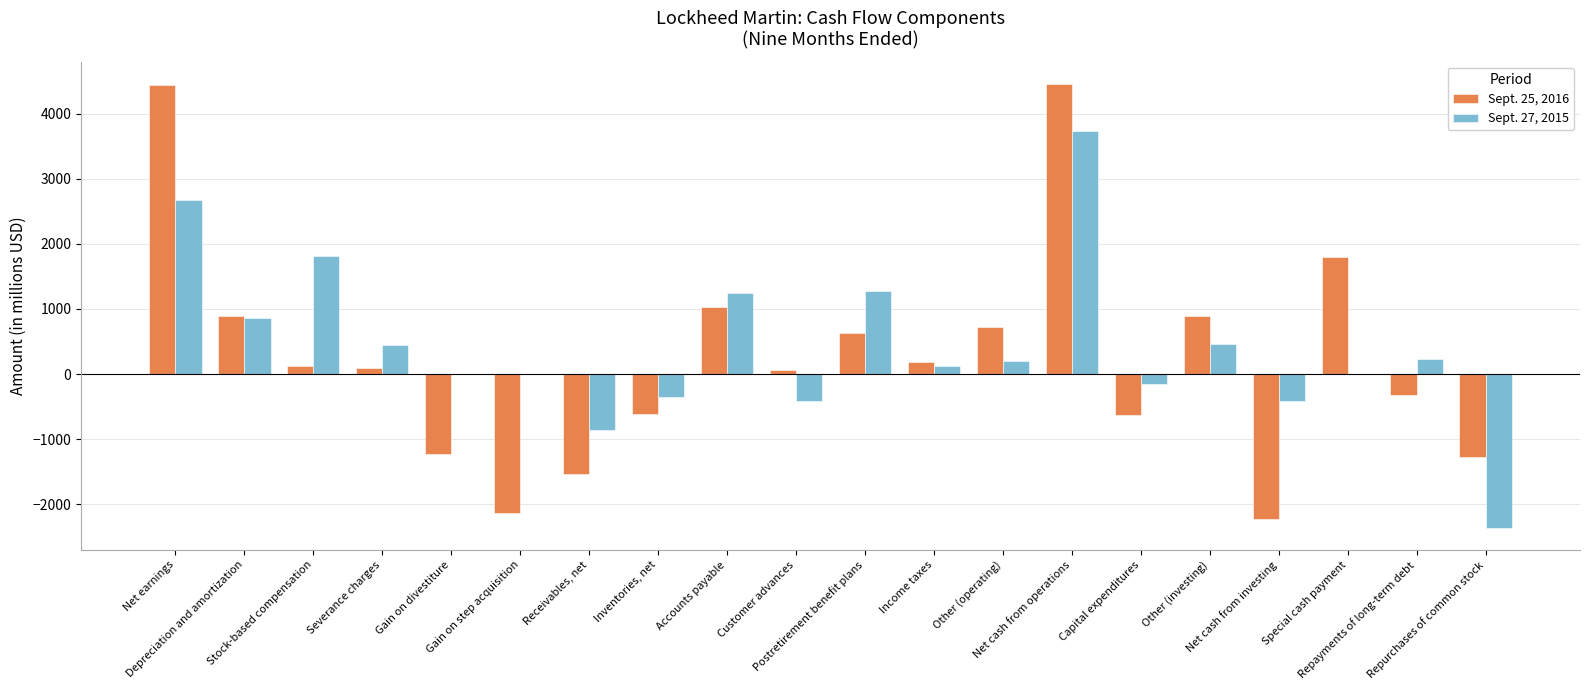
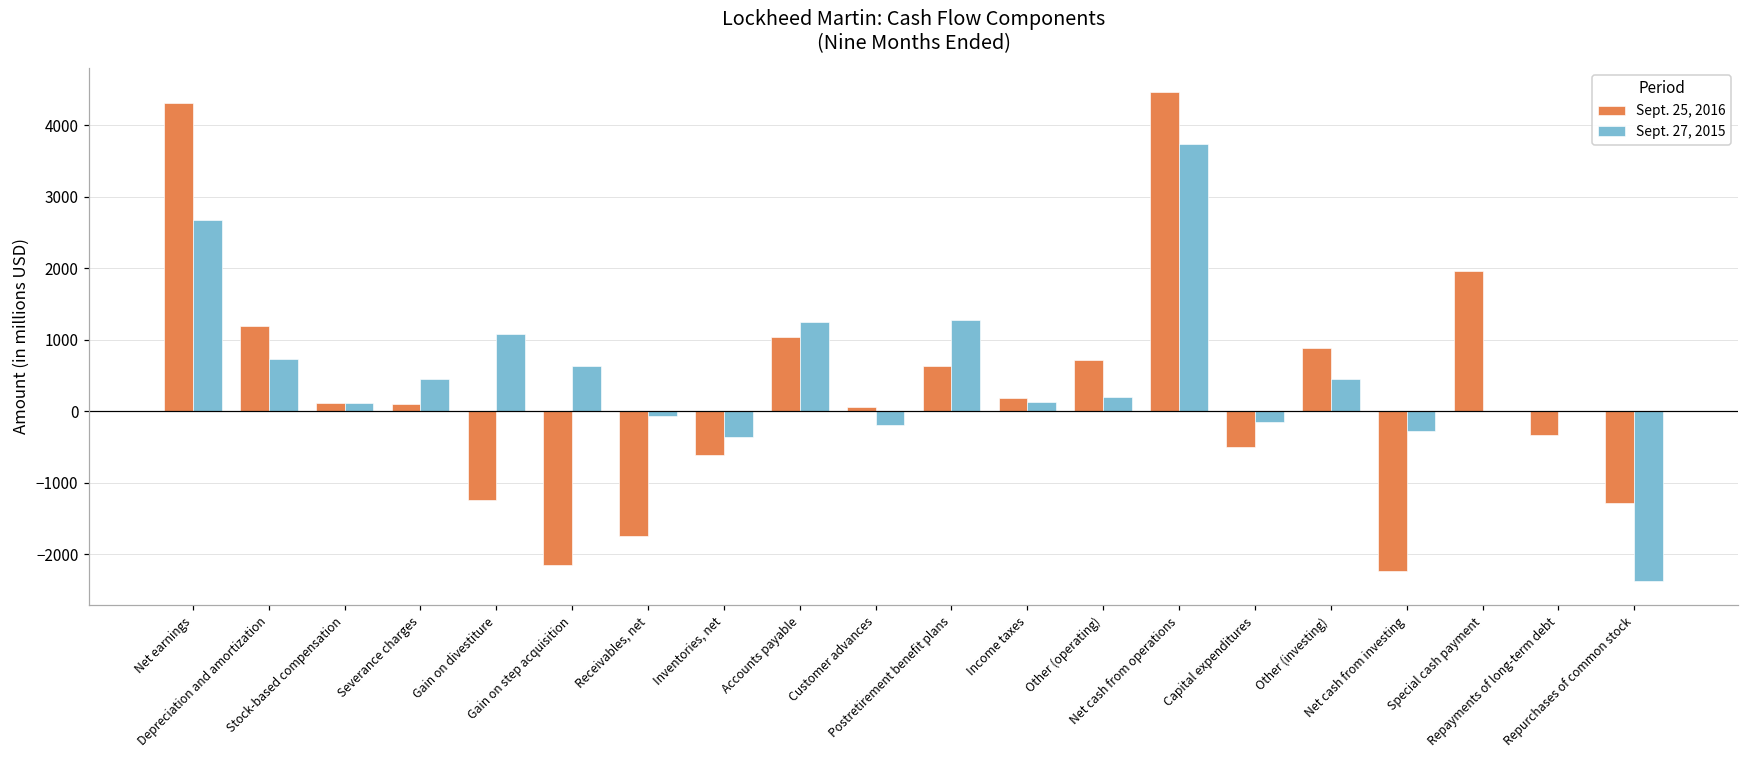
Sept. 25, 2016, Net earnings: 4400 -> 4300
Sept. 25, 2016, Depreciation and amortization: 900 -> 1200
Sept. 27, 2015, Depreciation and amortization: 900 -> 700
Sept. 27, 2015, Stock-based compensation: 1800 -> 100
Sept. 27, 2015, Gain on divestiture: 0 -> 1100
Sept. 27, 2015, Gain on step acquisition: 0 -> 600
Sept. 25, 2016, Receivables, net: -1500 -> -1700
Sept. 27, 2015, Receivables, net: -900 -> -100
Sept. 27, 2015, Customer advances: -400 -> -200
Sept. 25, 2016, Capital expenditures: -600 -> -500
Sept. 27, 2015, Net cash from investing: -400 -> -300
Sept. 25, 2016, Special cash payment: 1800 -> 2000
Sept. 27, 2015, Repayments of long-term debt: 200 -> 0
